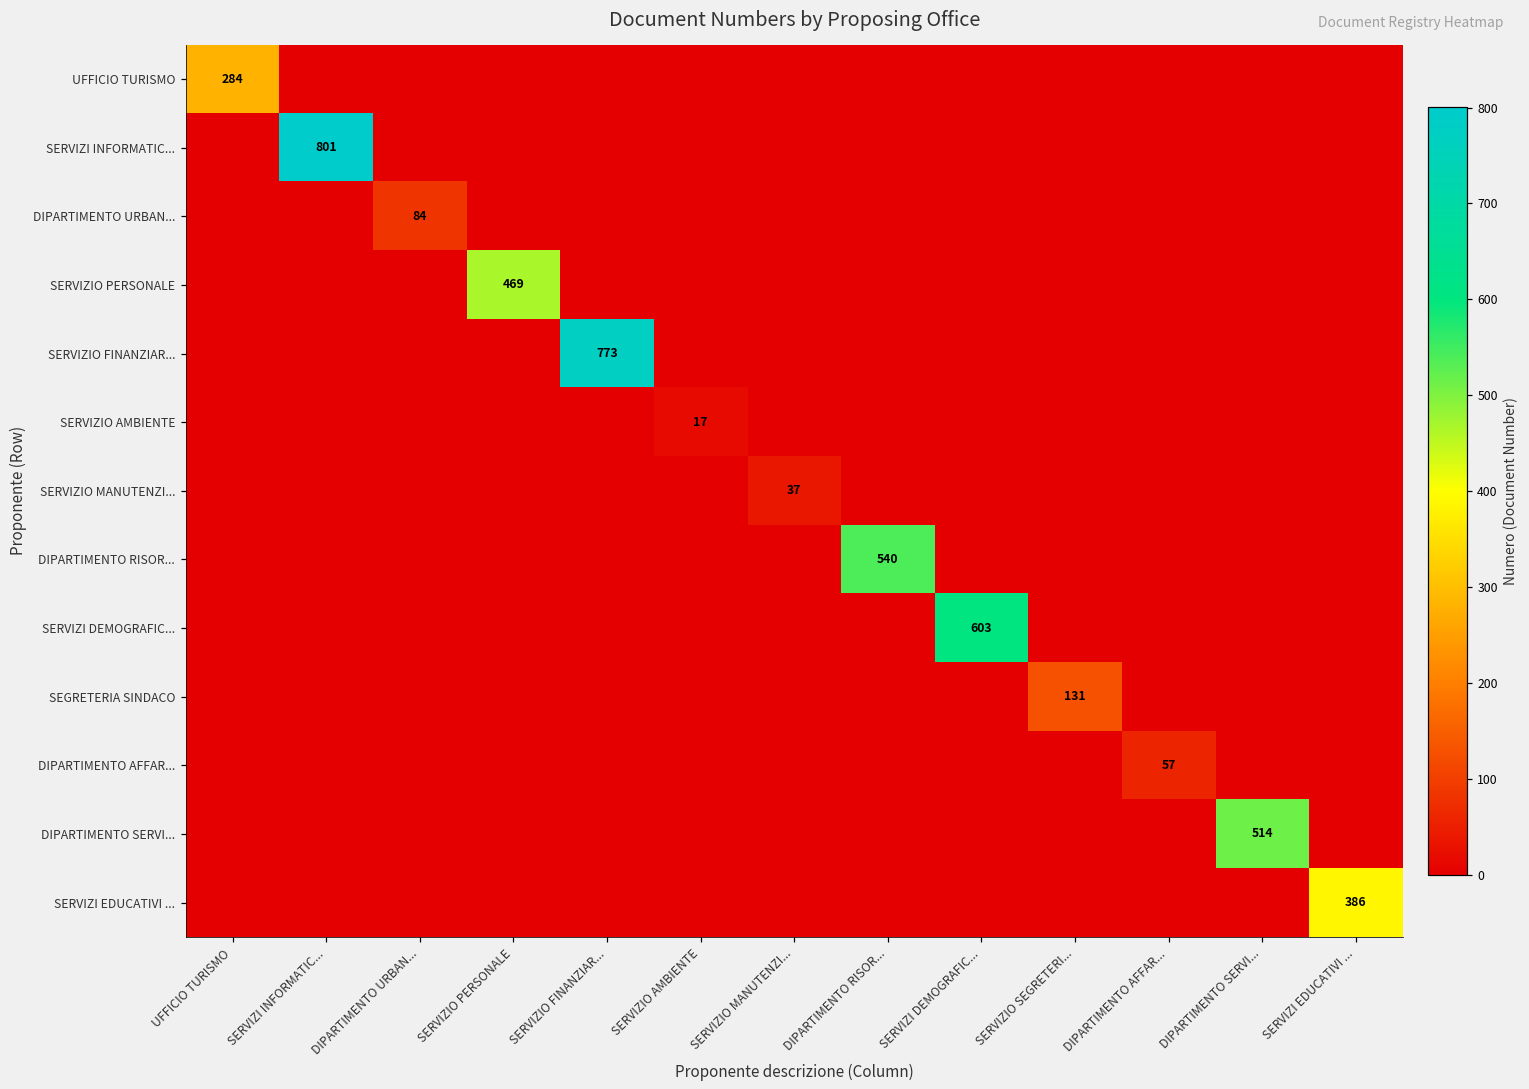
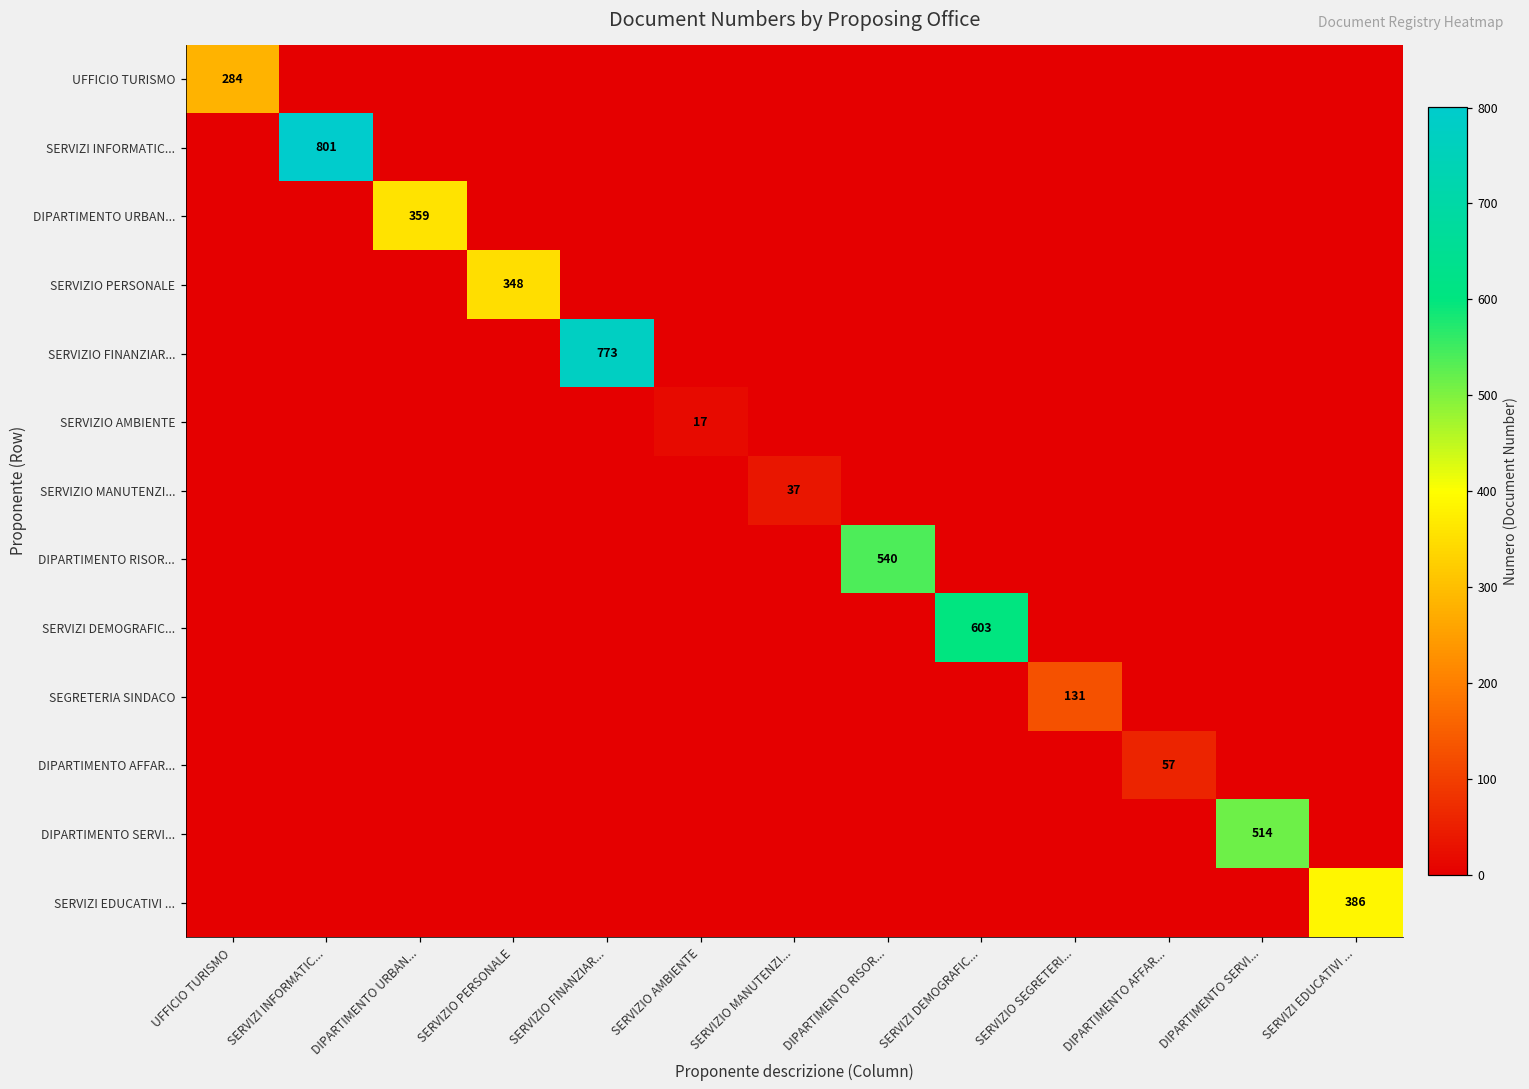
DIPARTIMENTO URBAN..., DIPARTIMENTO URBAN...: 84 -> 359
SERVIZIO PERSONALE, SERVIZIO PERSONALE: 469 -> 348
